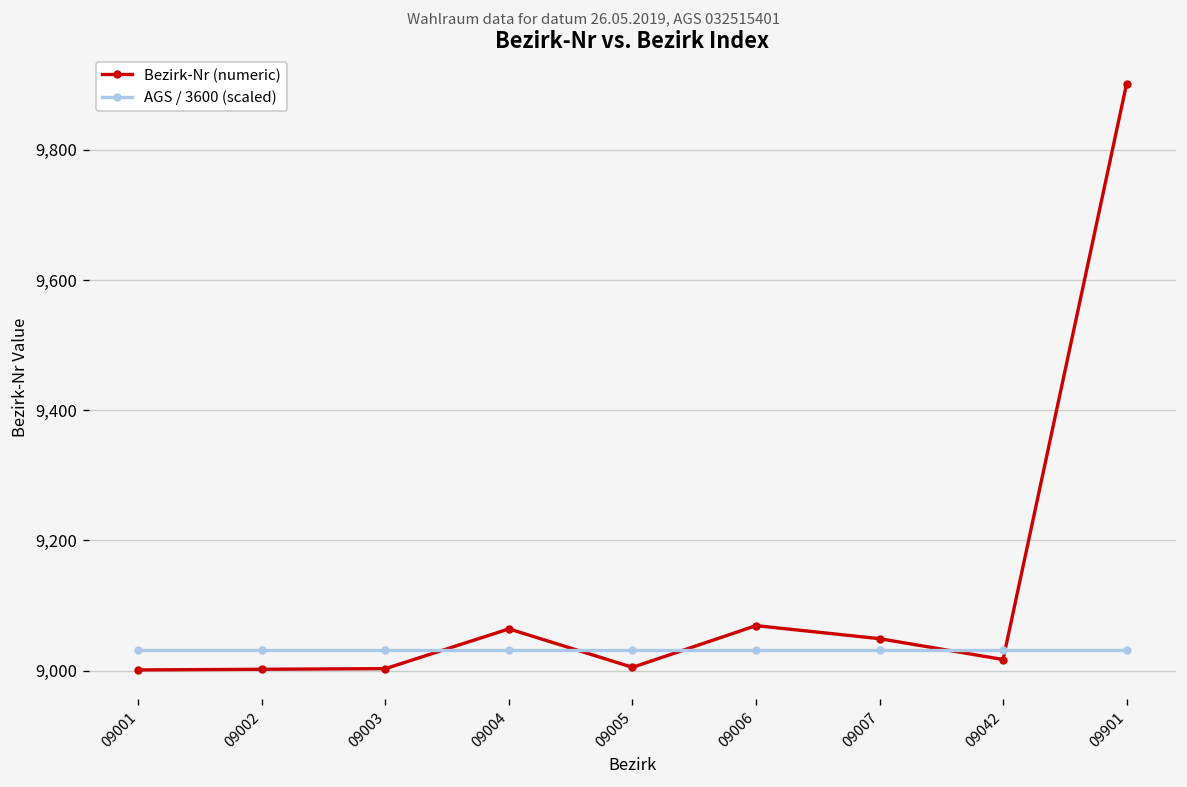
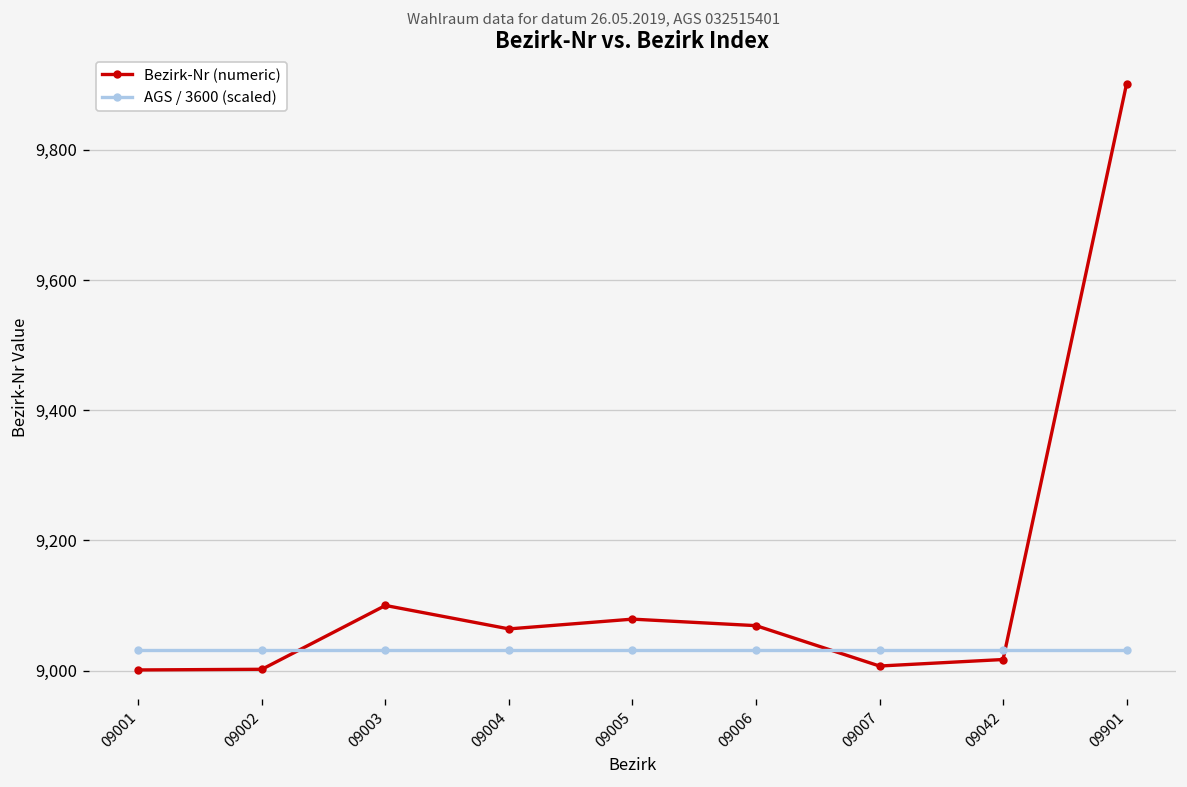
Bezirk-Nr (numeric), 09003: 9,000 -> 9,100
Bezirk-Nr (numeric), 09005: 9,010 -> 9,080
Bezirk-Nr (numeric), 09007: 9,050 -> 9,010
